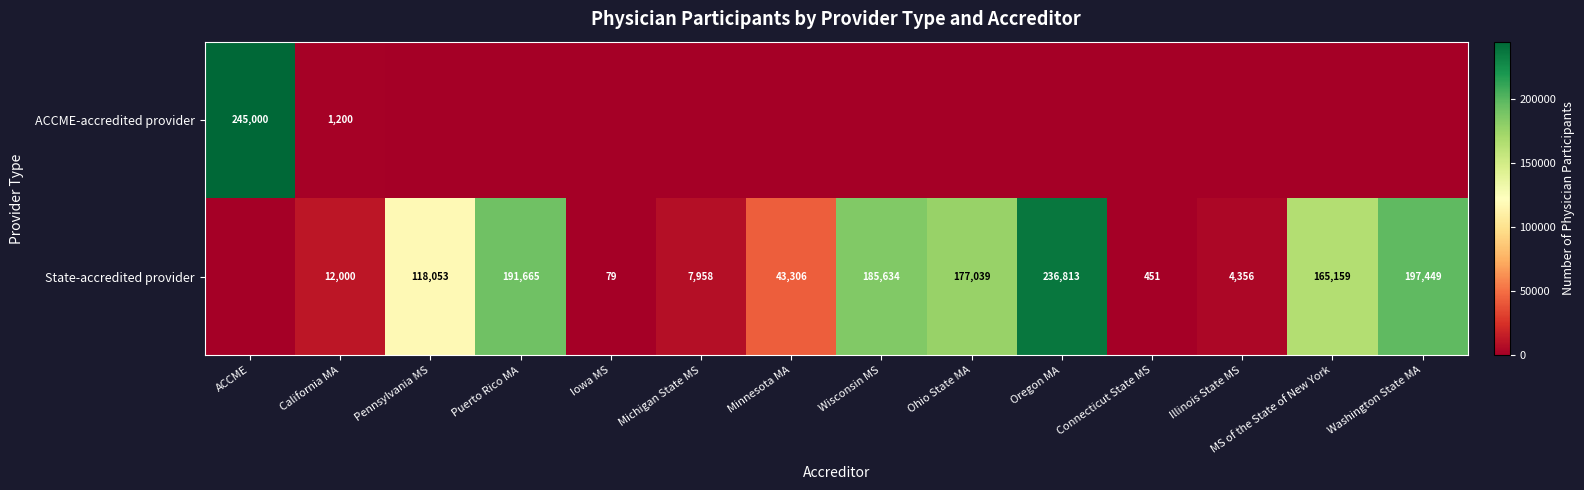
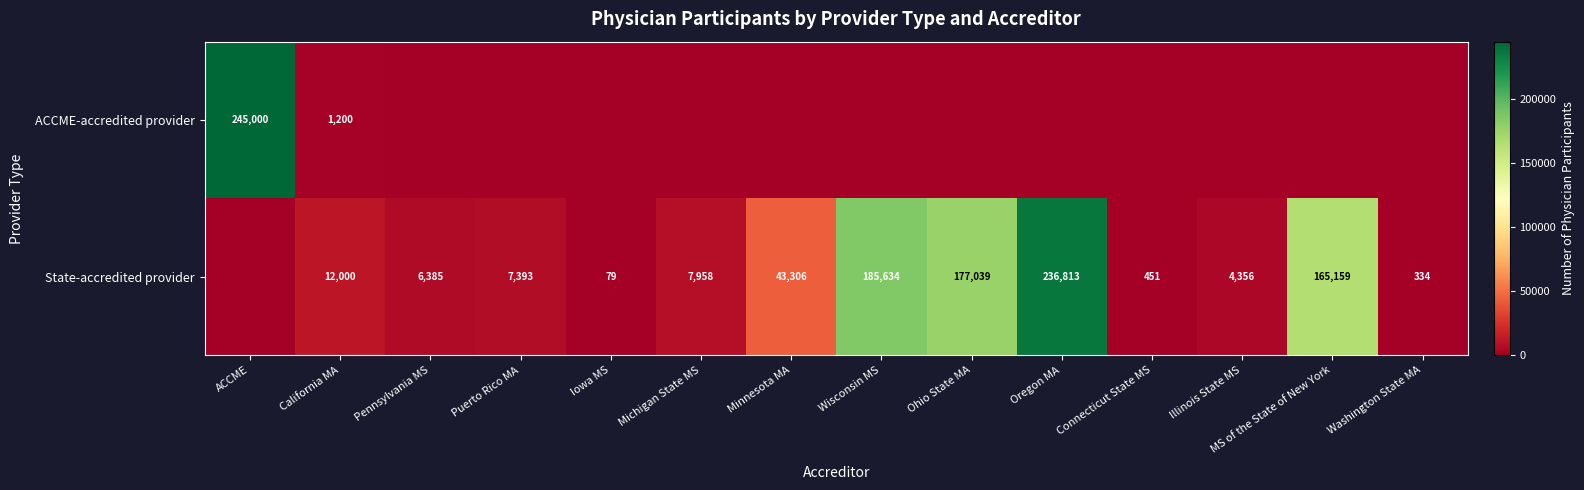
State-accredited provider, Pennsylvania MS: 118,053 -> 6,385
State-accredited provider, Puerto Rico MA: 191,665 -> 7,393
State-accredited provider, Washington State MA: 197,449 -> 334
